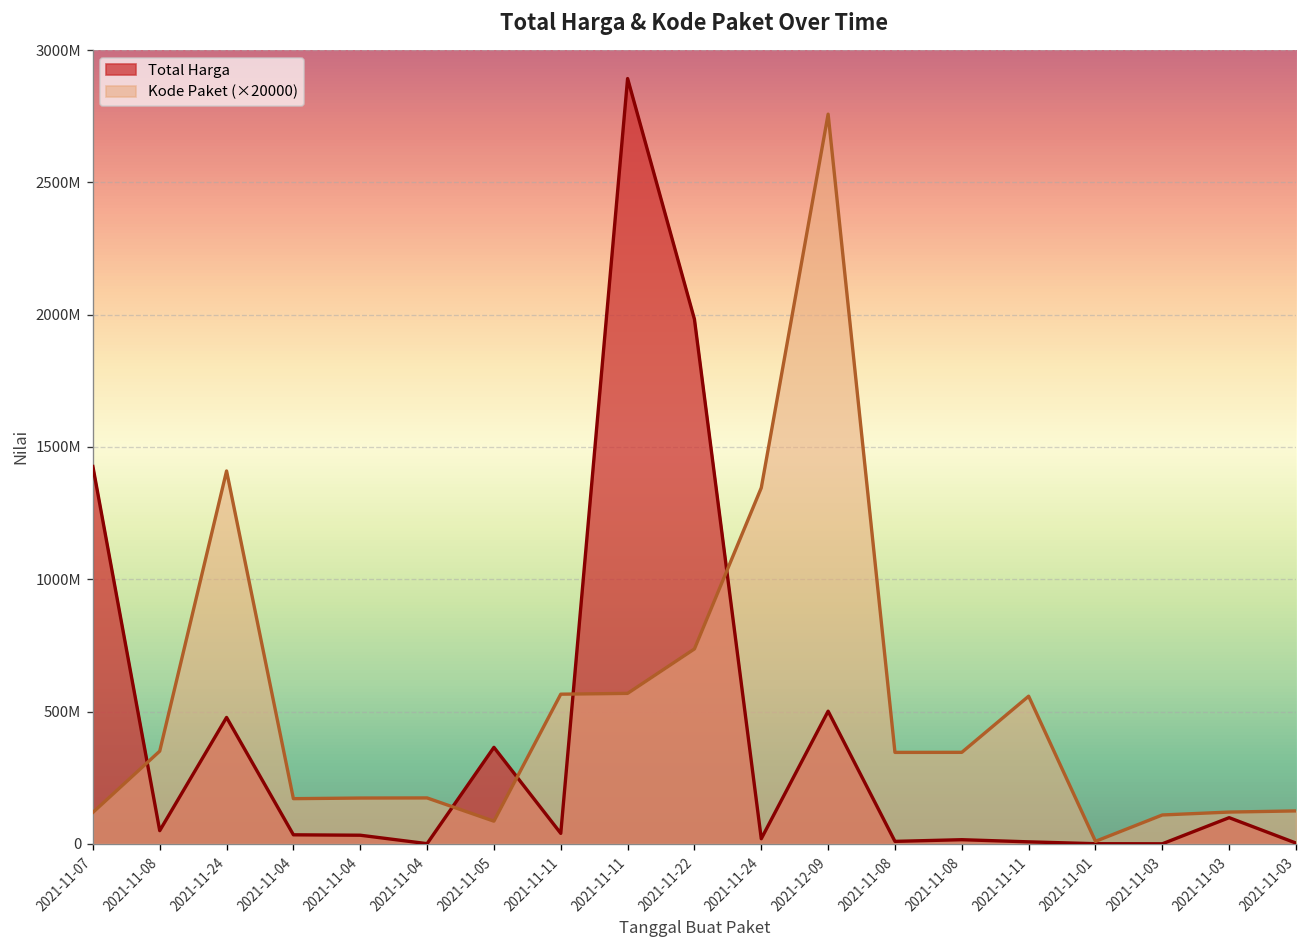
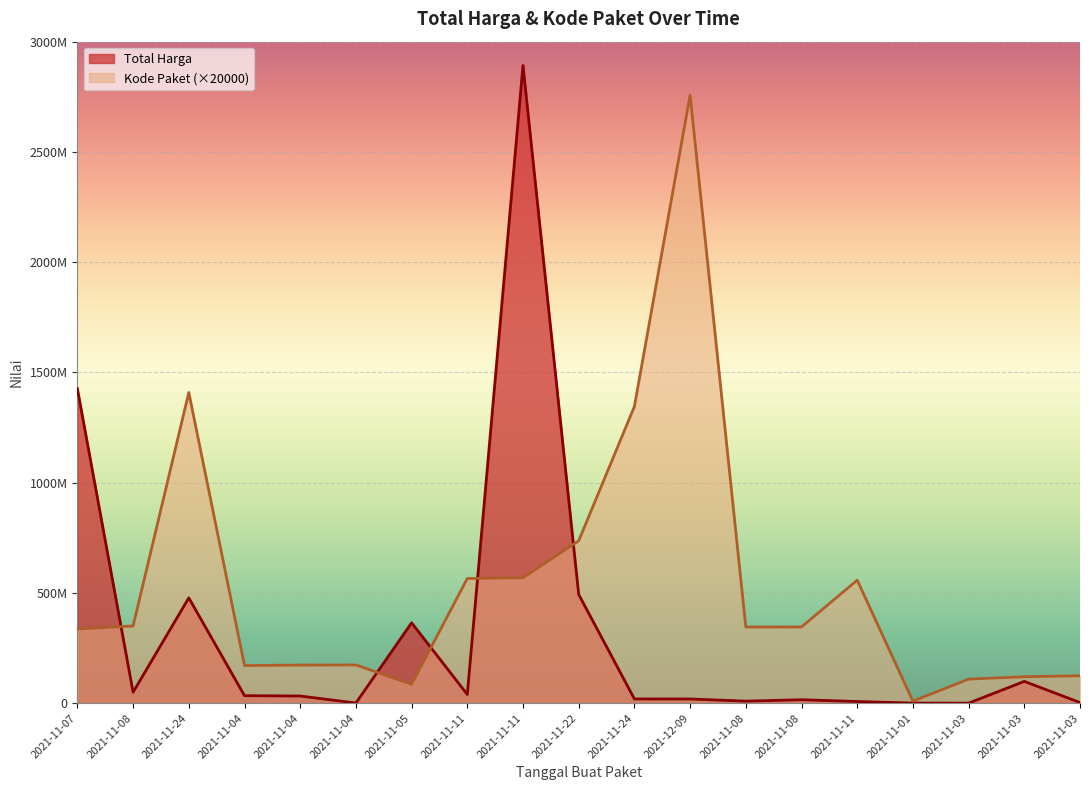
Kode Paket (×20000), 2021-11-07: 120000000 -> 340000000
Total Harga, 2021-11-22: 1980000000 -> 490000000
Total Harga, 2021-12-09: 500000000 -> 20000000
